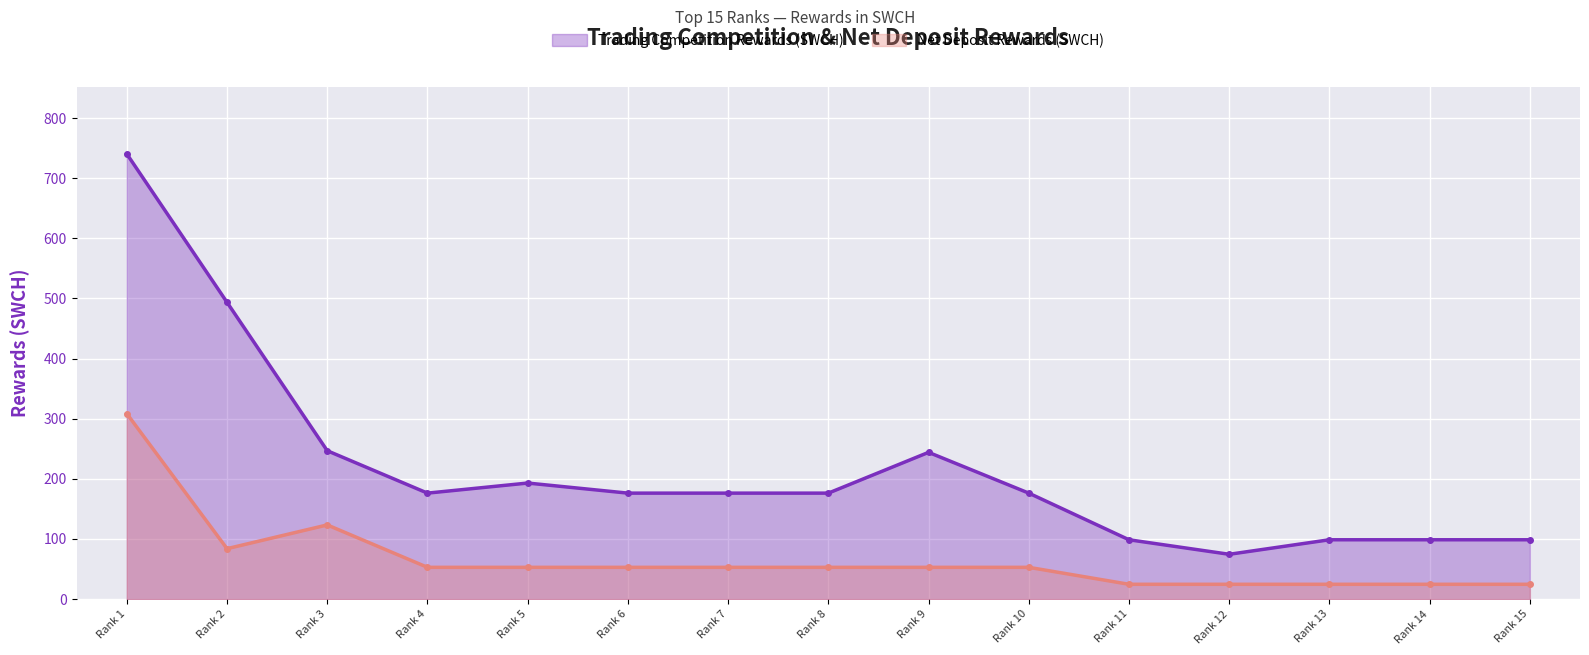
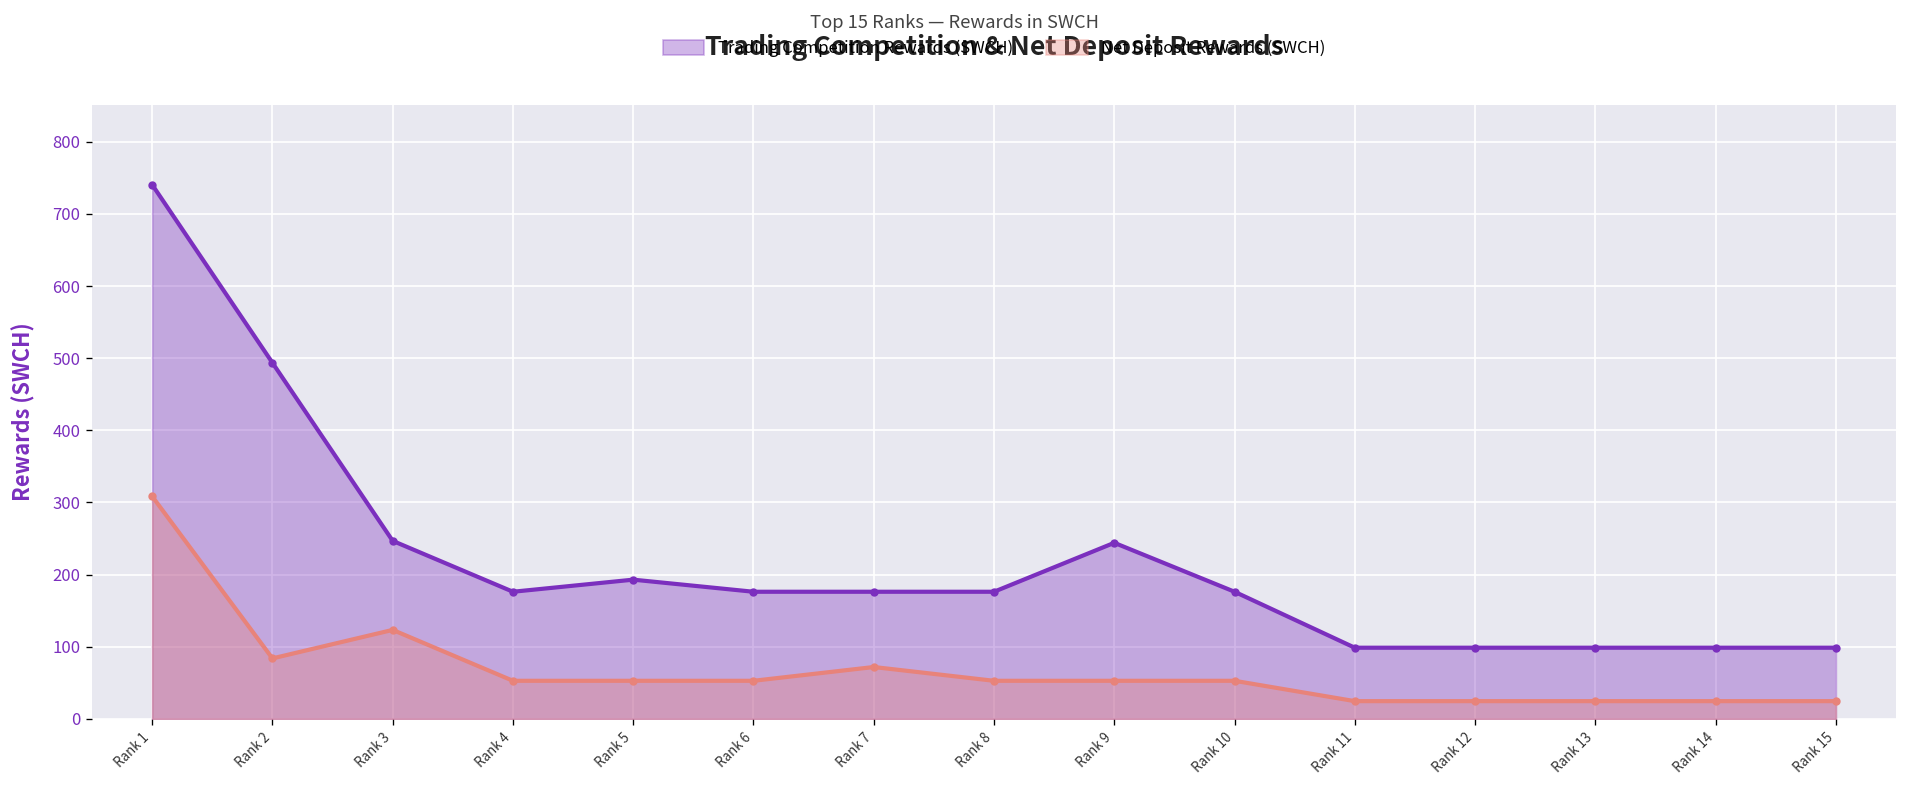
Net Deposit Rewards (SWCH), Rank 7: 50 -> 70
Trading Competition Rewards (SWCH), Rank 12: 70 -> 100
